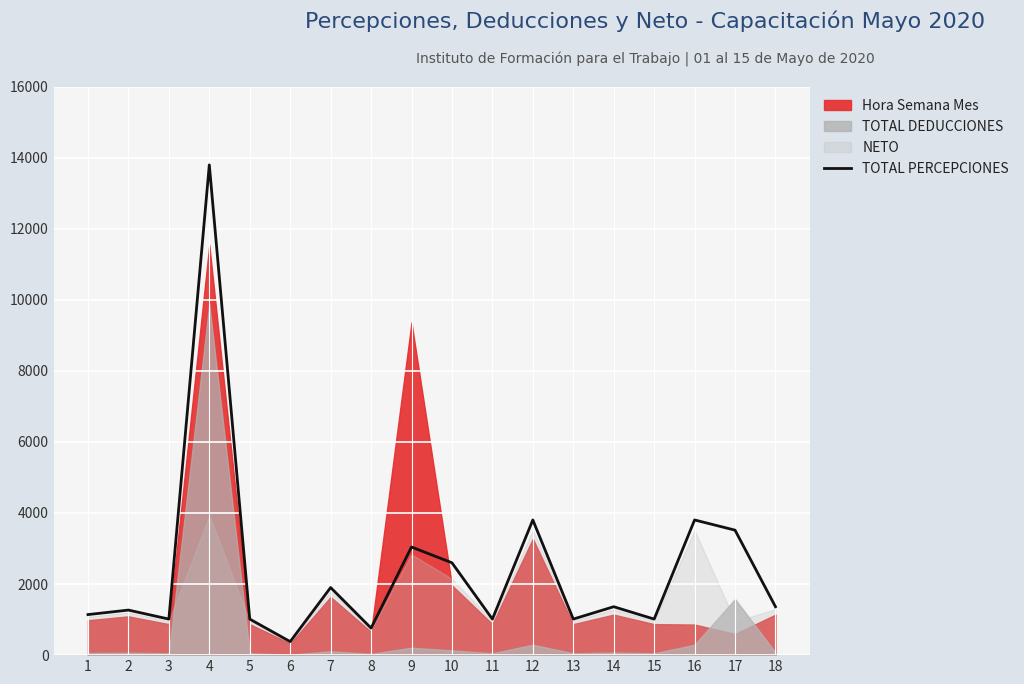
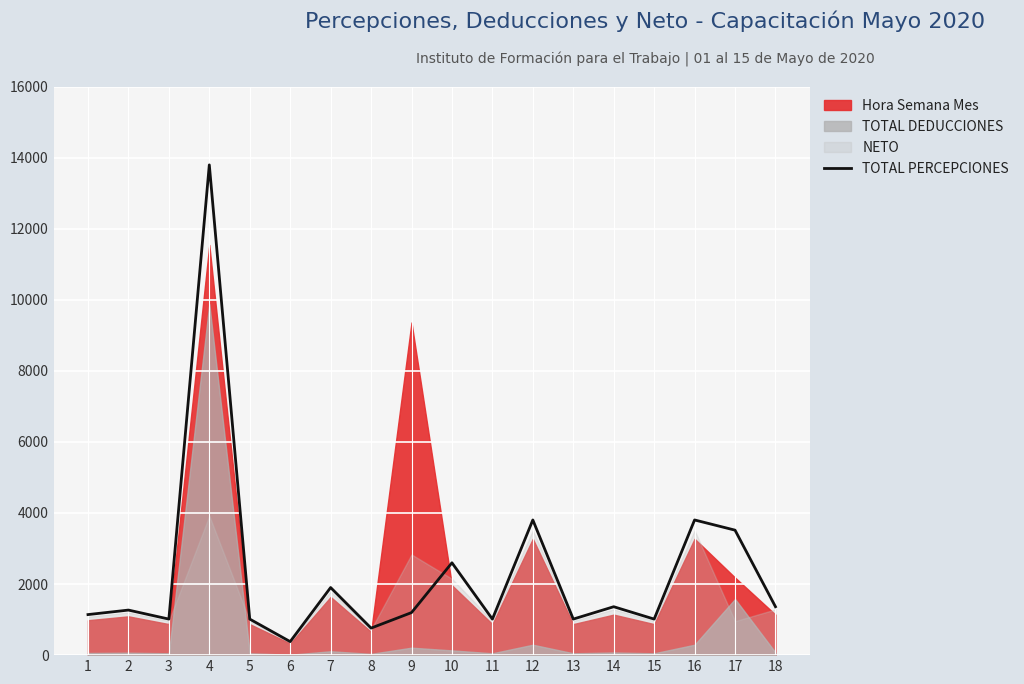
TOTAL PERCEPCIONES, 9: 3000 -> 1200
Hora Semana Mes, 16: 900 -> 3300
Hora Semana Mes, 17: 600 -> 2200
